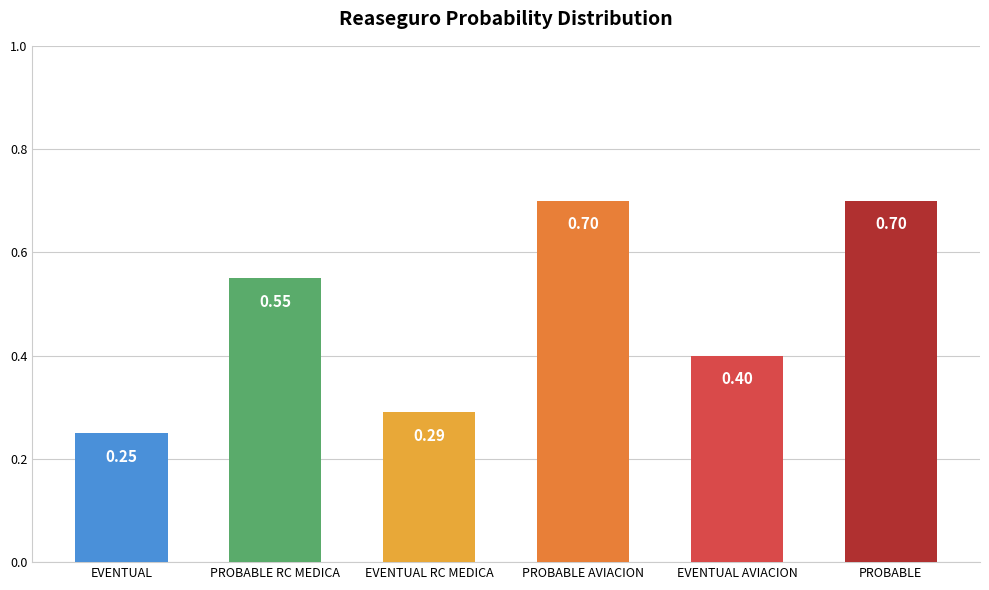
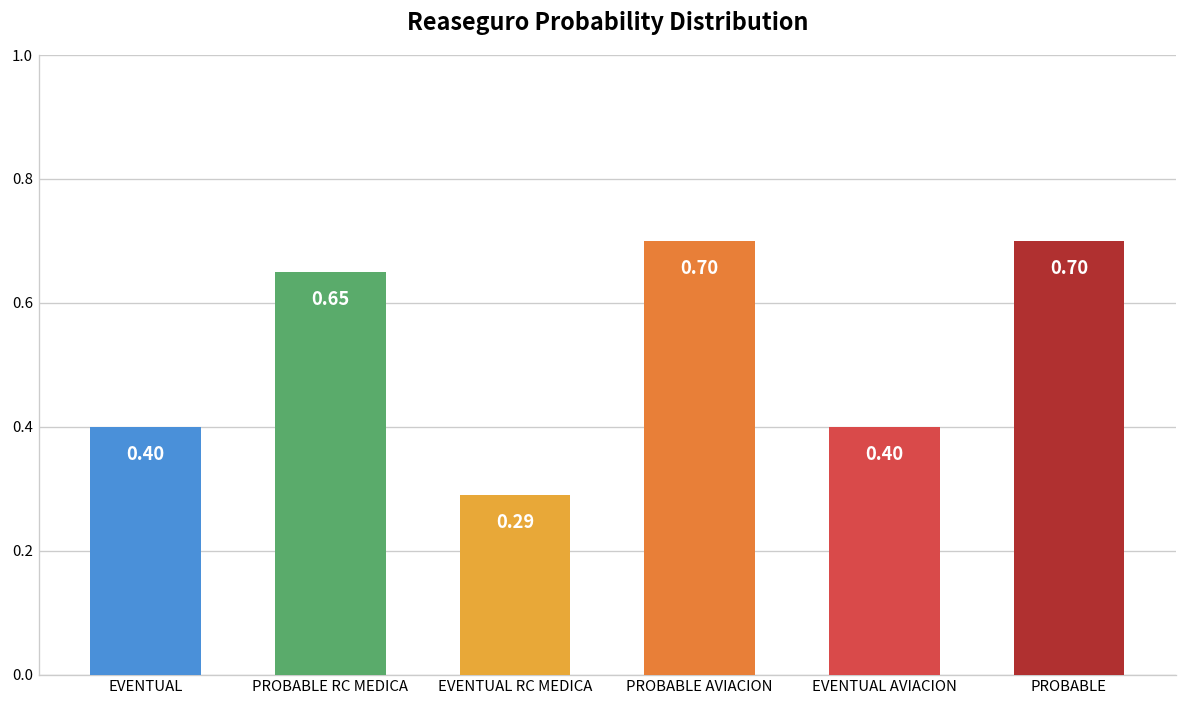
EVENTUAL: 0.25 -> 0.40
PROBABLE RC MEDICA: 0.55 -> 0.65
